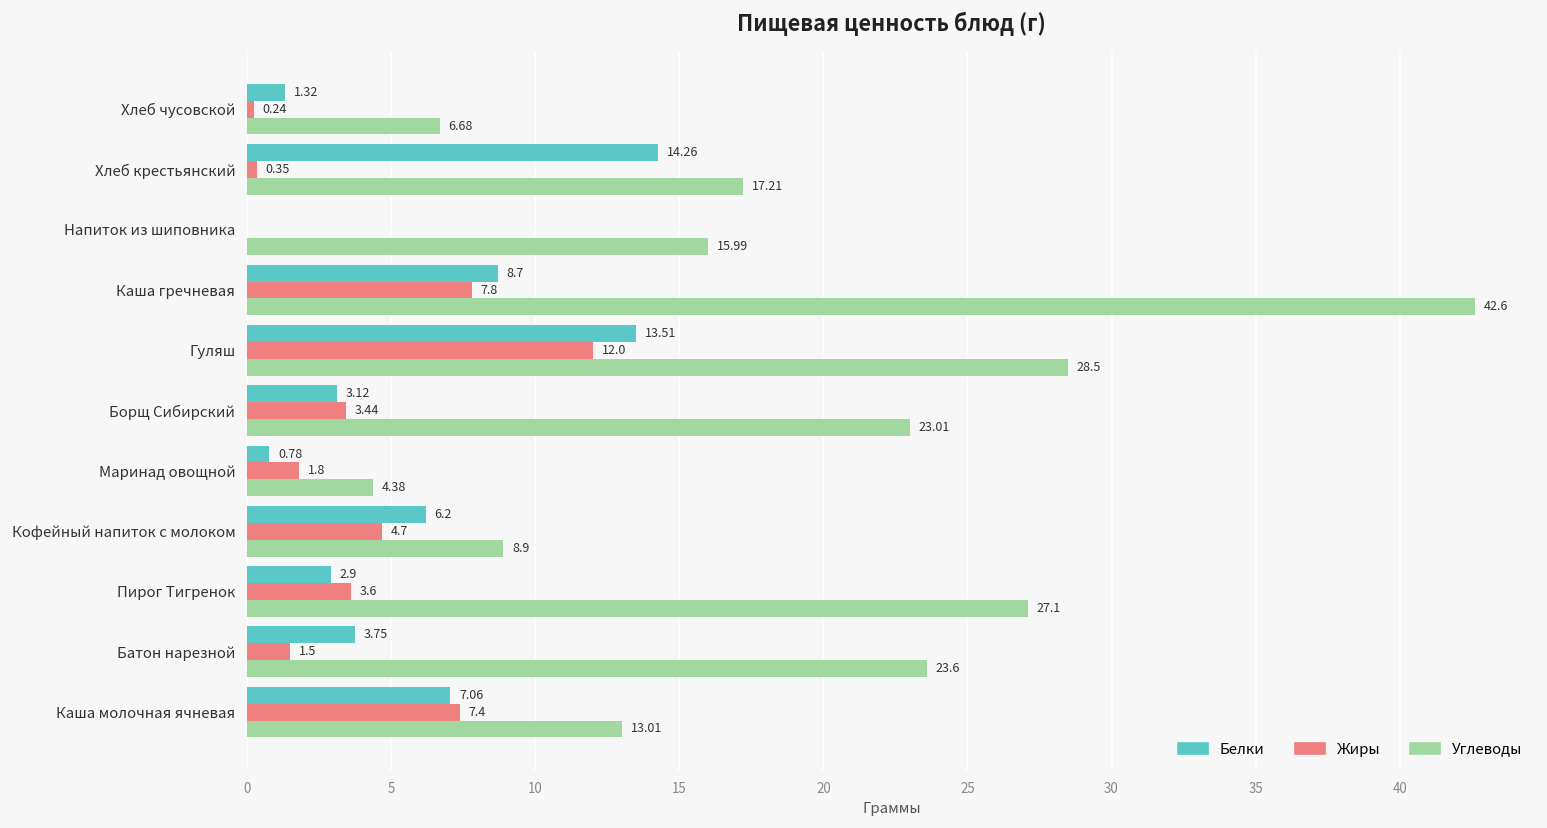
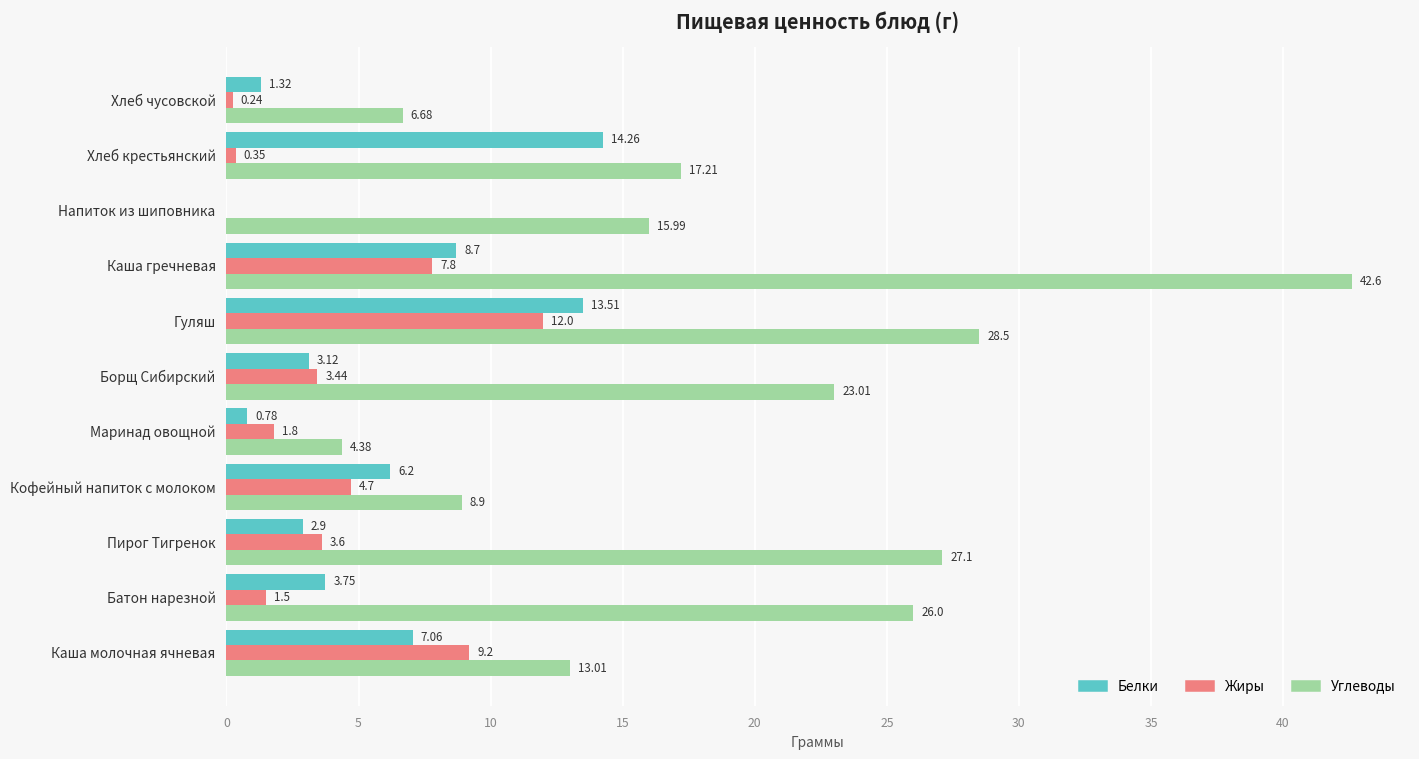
Углеводы, Батон нарезной: 23.6 -> 26.0
Жиры, Каша молочная ячневая: 7.4 -> 9.2
